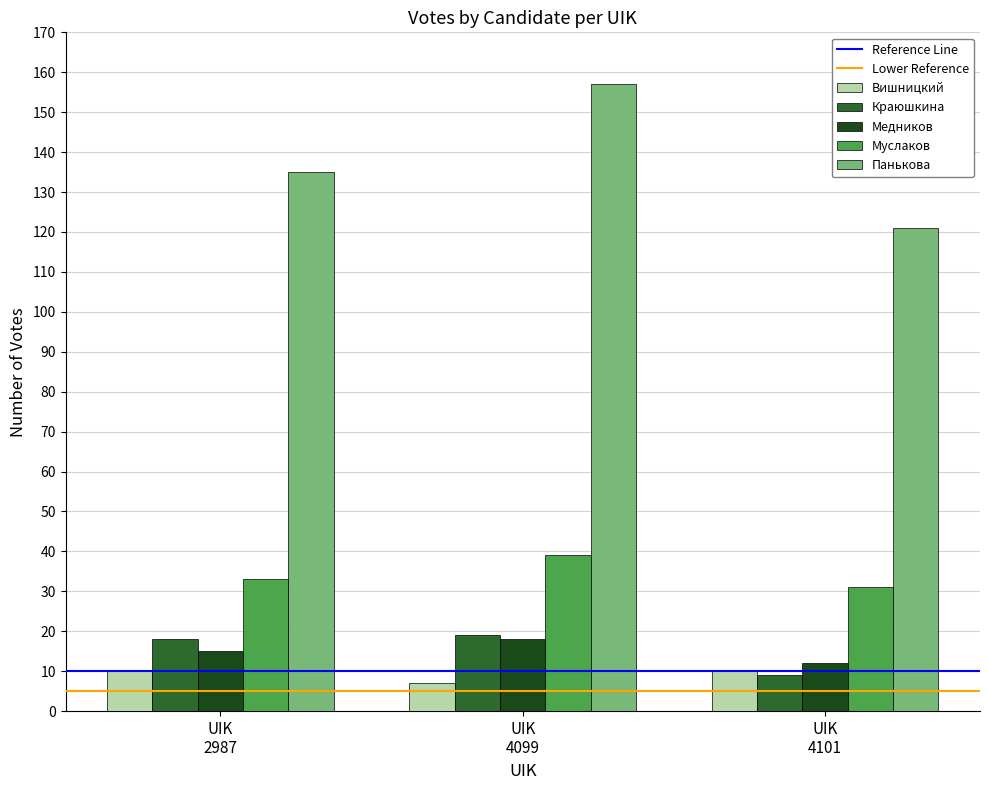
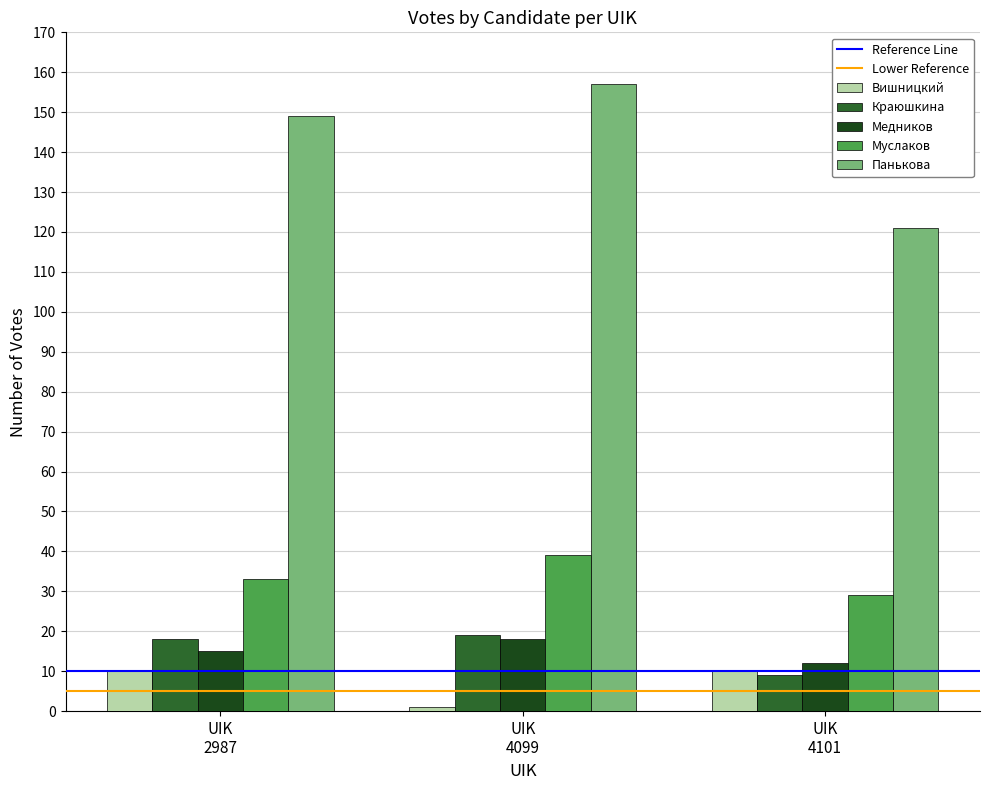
Панькова, UIK 2987: 135 -> 149
Вишницкий, UIK 4099: 7 -> 1
Муслаков, UIK 4101: 31 -> 29
